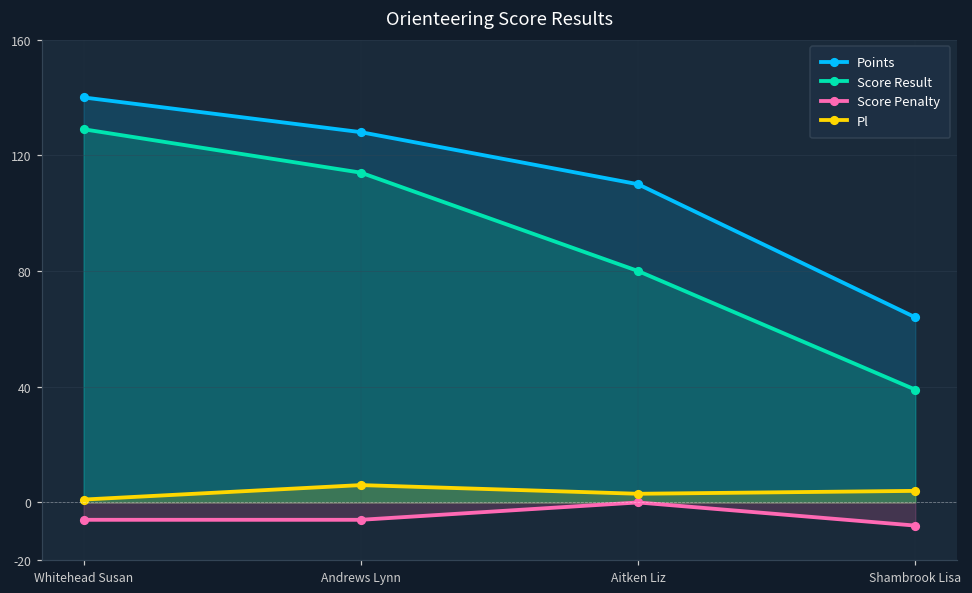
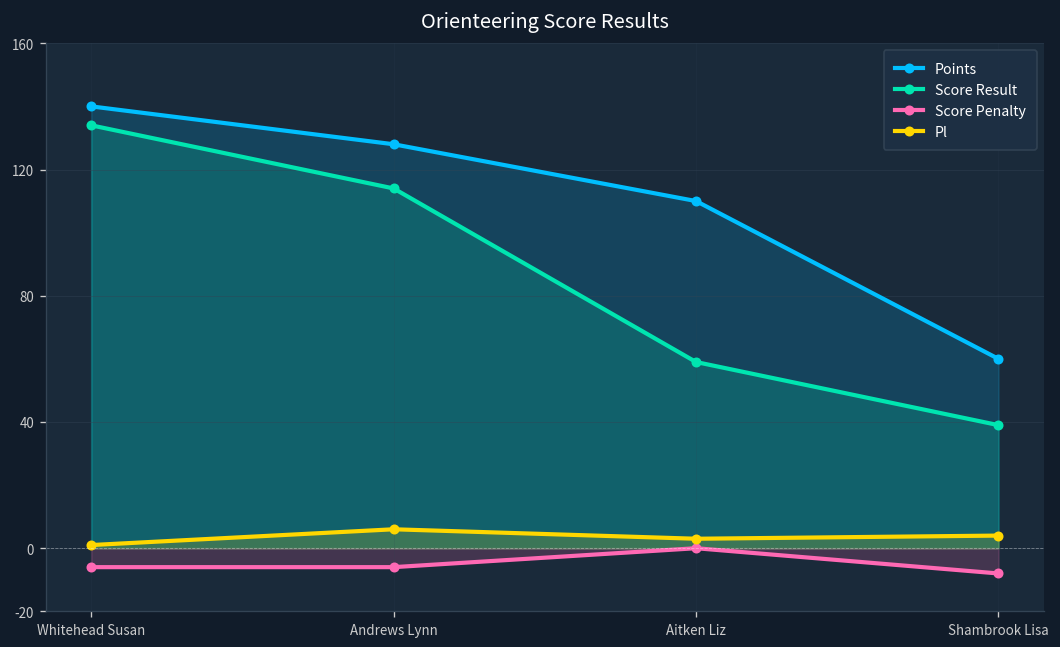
Score Result, Whitehead Susan: 129 -> 134
Score Result, Aitken Liz: 80 -> 59
Points, Shambrook Lisa: 64 -> 60
